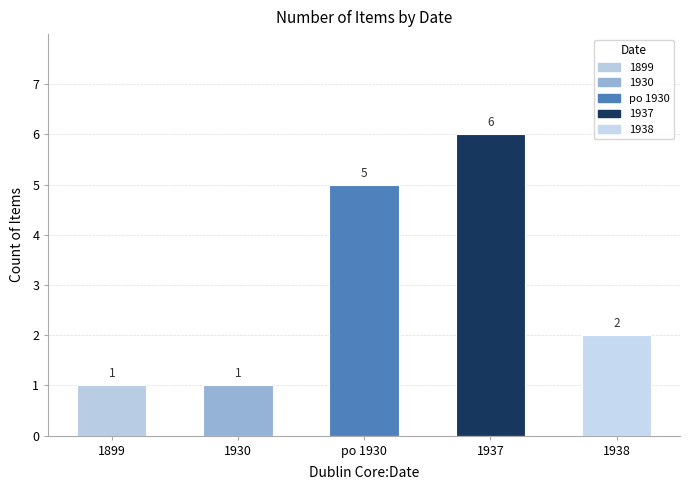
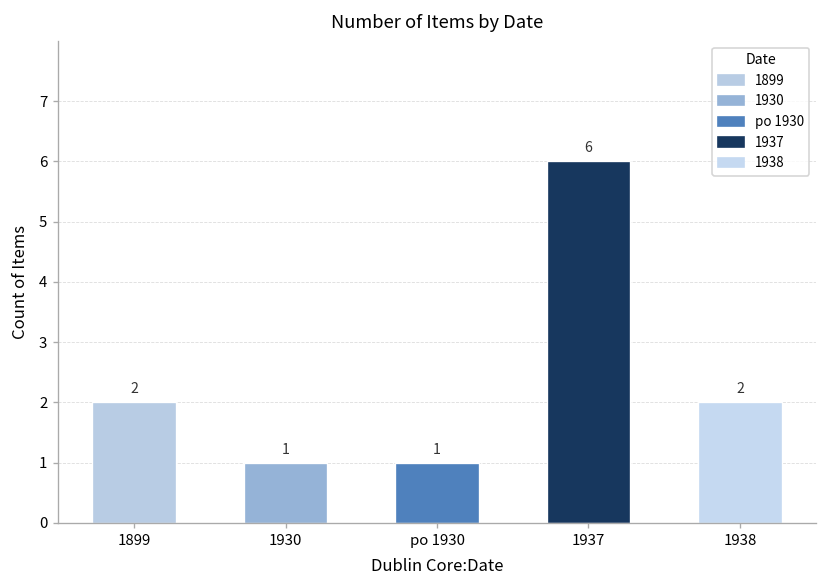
1899: 1 -> 2
po 1930: 5 -> 1
